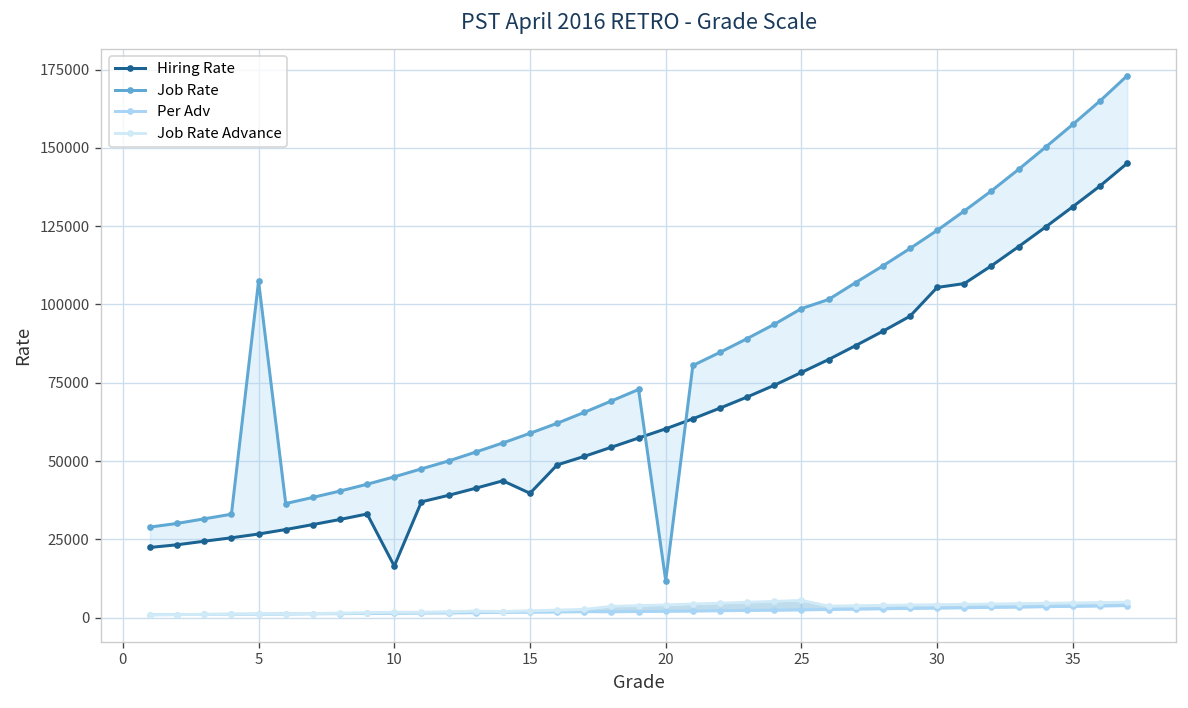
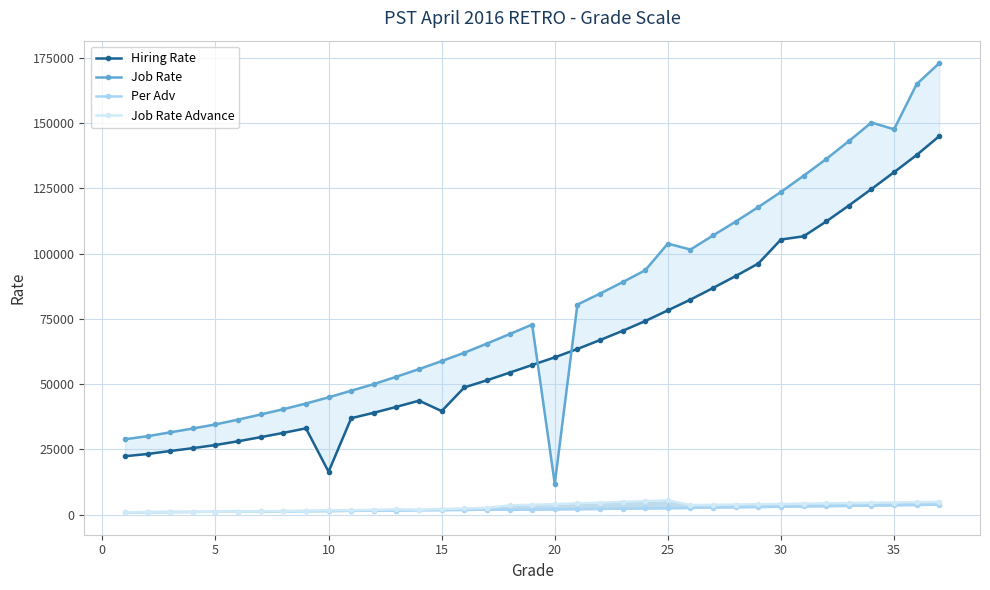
Job Rate, 5: 107000 -> 35000
Job Rate, 25: 99000 -> 104000
Job Rate, 35: 158000 -> 148000
